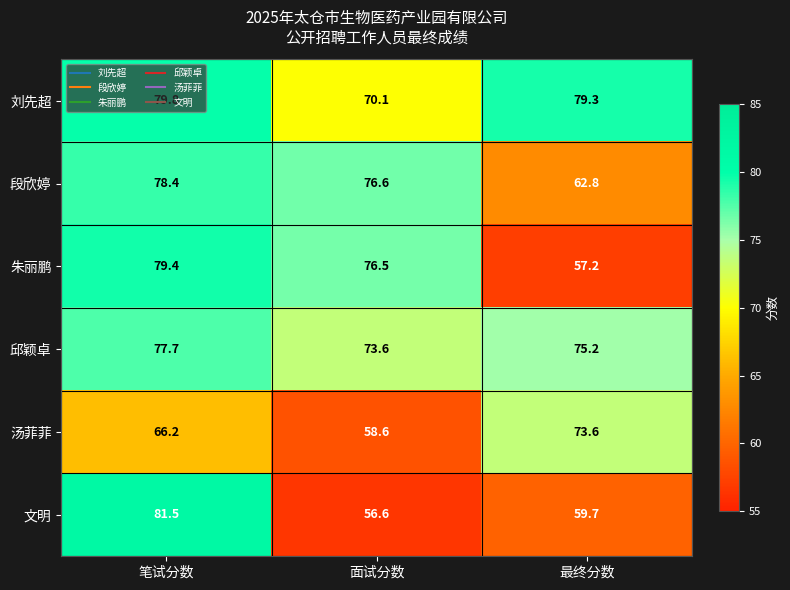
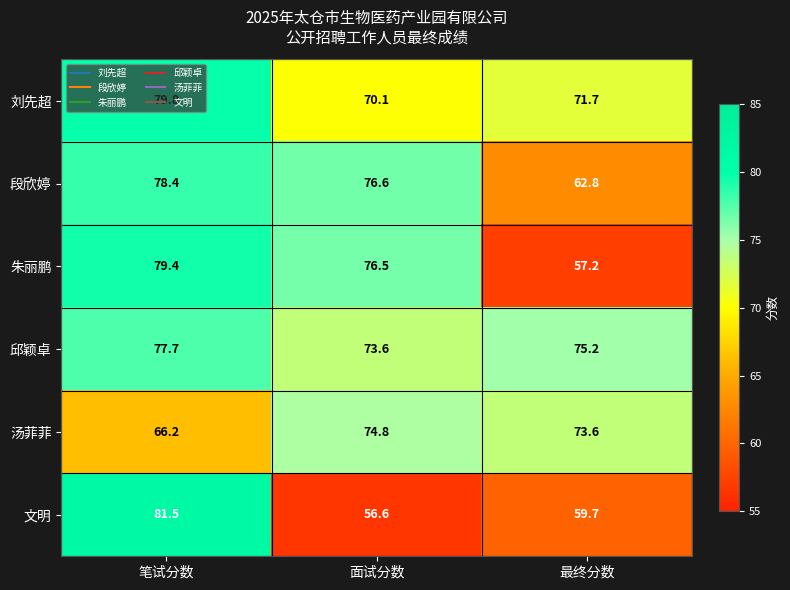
刘先超, 最终分数: 79.3 -> 71.7
汤菲菲, 面试分数: 58.6 -> 74.8
